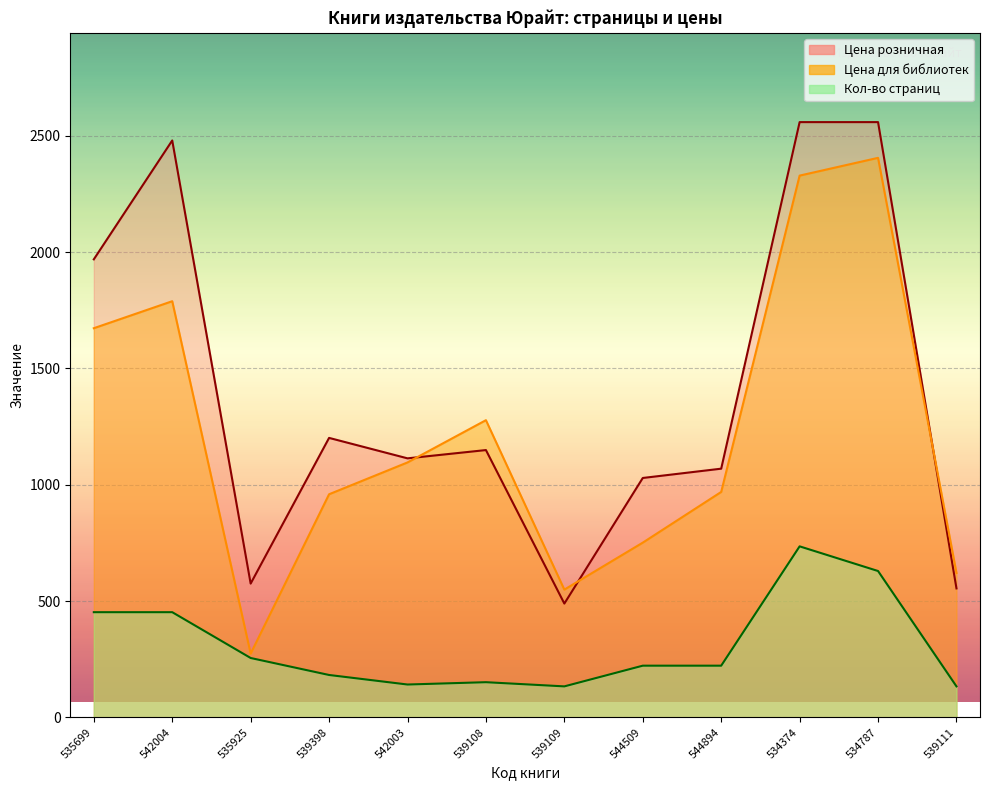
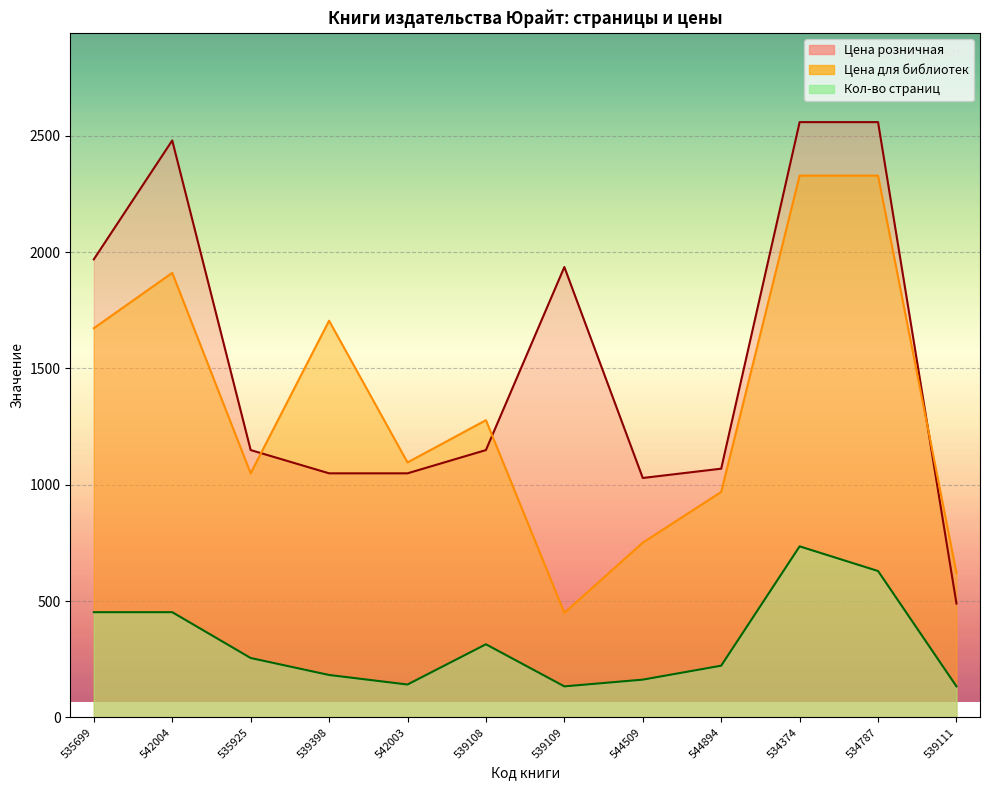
Цена для библиотек, 542004: 1790 -> 1910
Цена розничная, 535925: 570 -> 1150
Цена для библиотек, 535925: 270 -> 1050
Цена розничная, 539398: 1200 -> 1050
Цена для библиотек, 539398: 960 -> 1710
Цена розничная, 542003: 1110 -> 1050
Кол-во страниц, 539108: 150 -> 310
Цена розничная, 539109: 490 -> 1940
Цена для библиотек, 539109: 550 -> 450
Кол-во страниц, 544509: 220 -> 160
Цена для библиотек, 534787: 2410 -> 2330
Цена розничная, 539111: 550 -> 490
